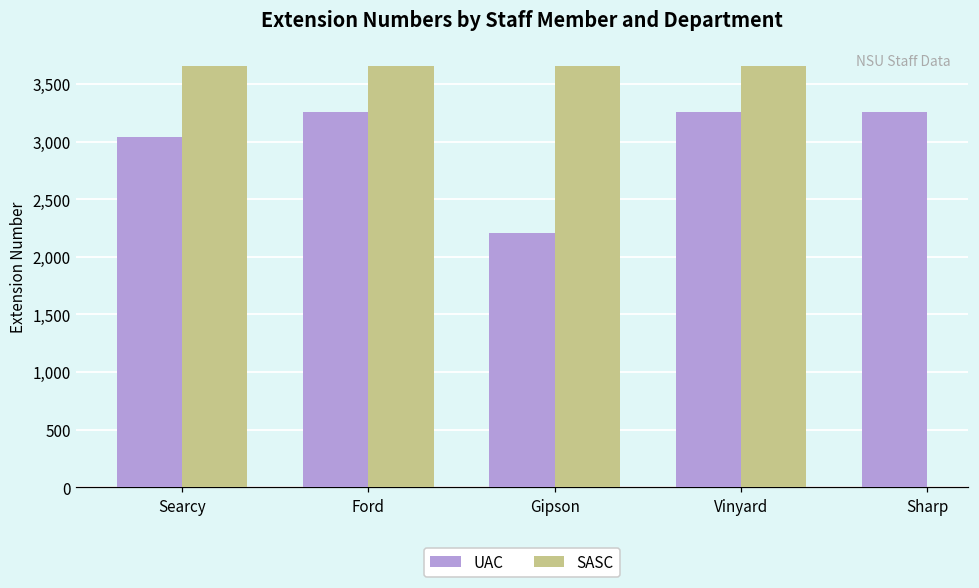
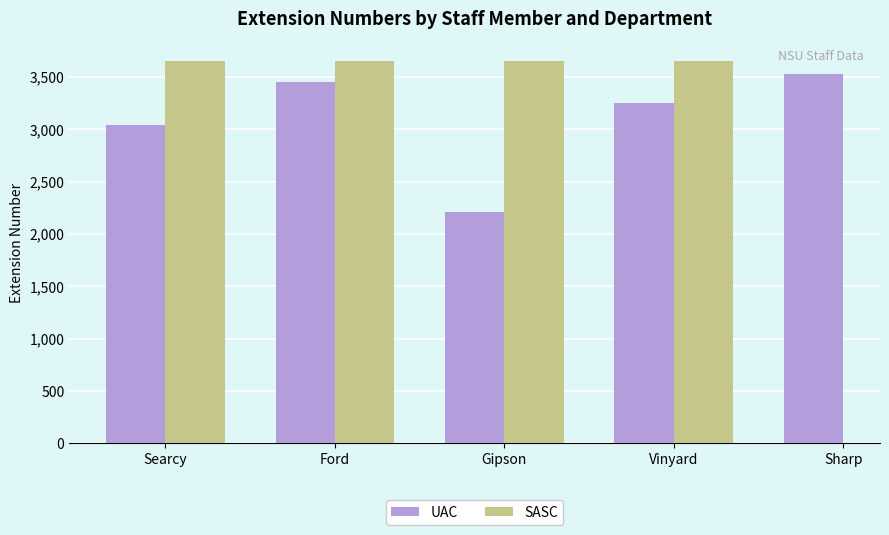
UAC, Ford: 3,250 -> 3,450
UAC, Sharp: 3,260 -> 3,530
